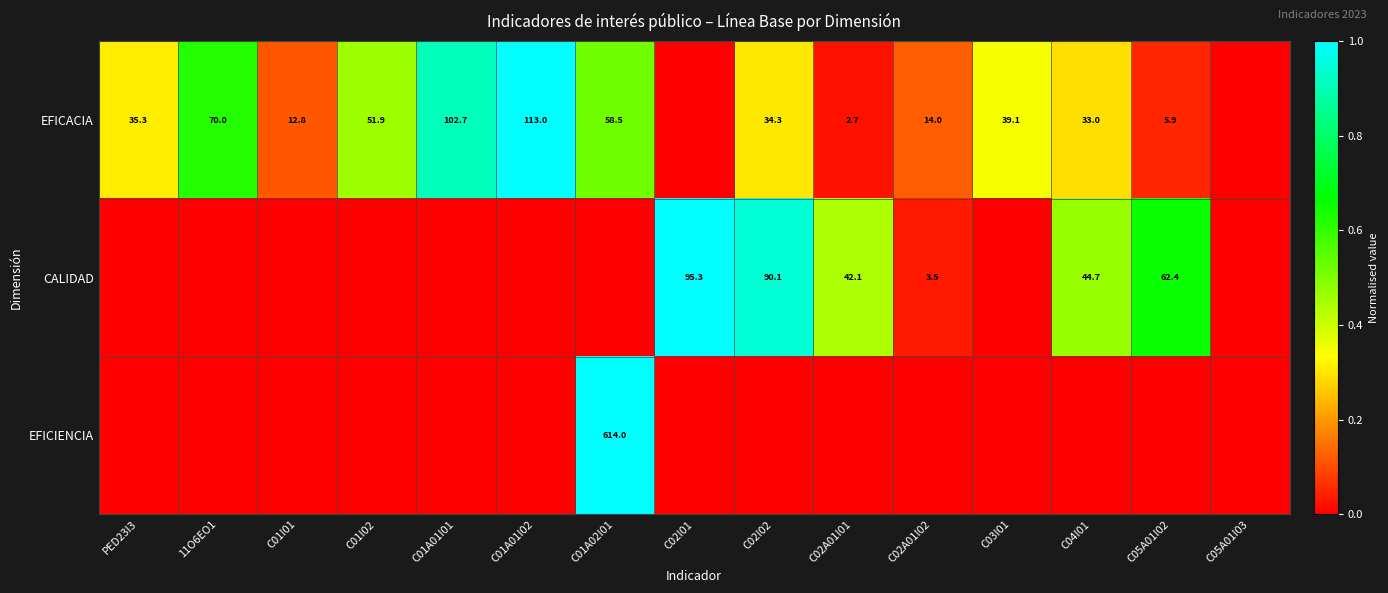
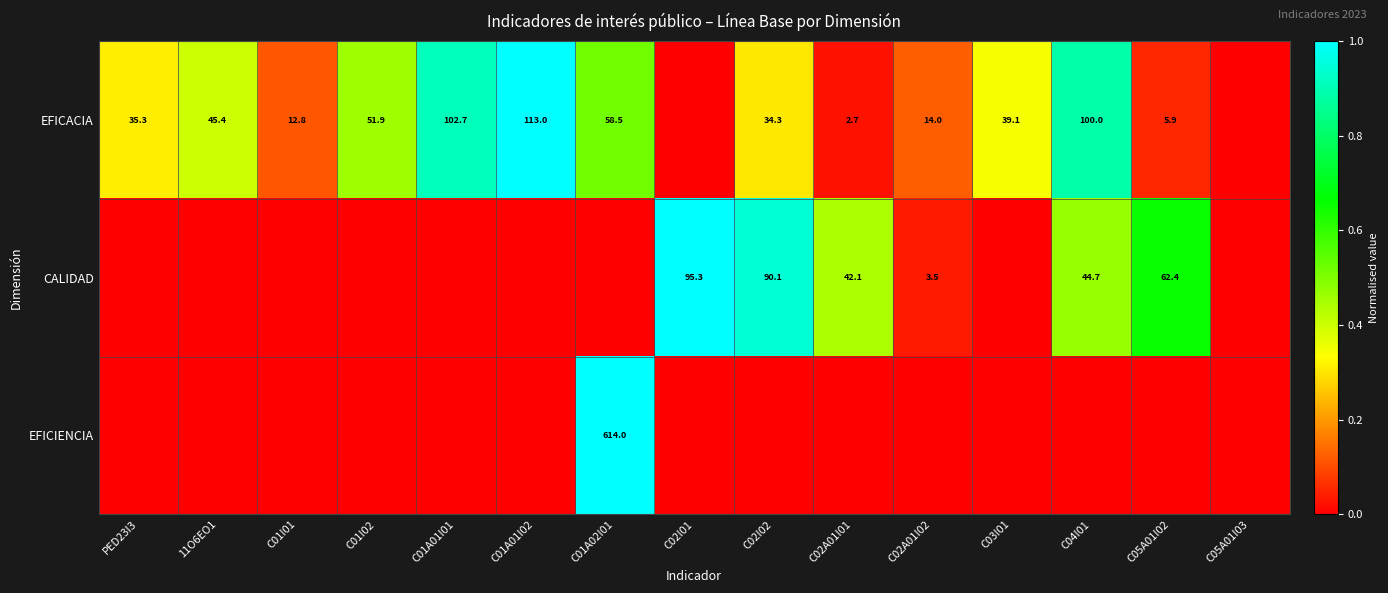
EFICACIA, 11O6EO1: 70.0 -> 45.4
EFICACIA, C04I01: 33.0 -> 100.0
